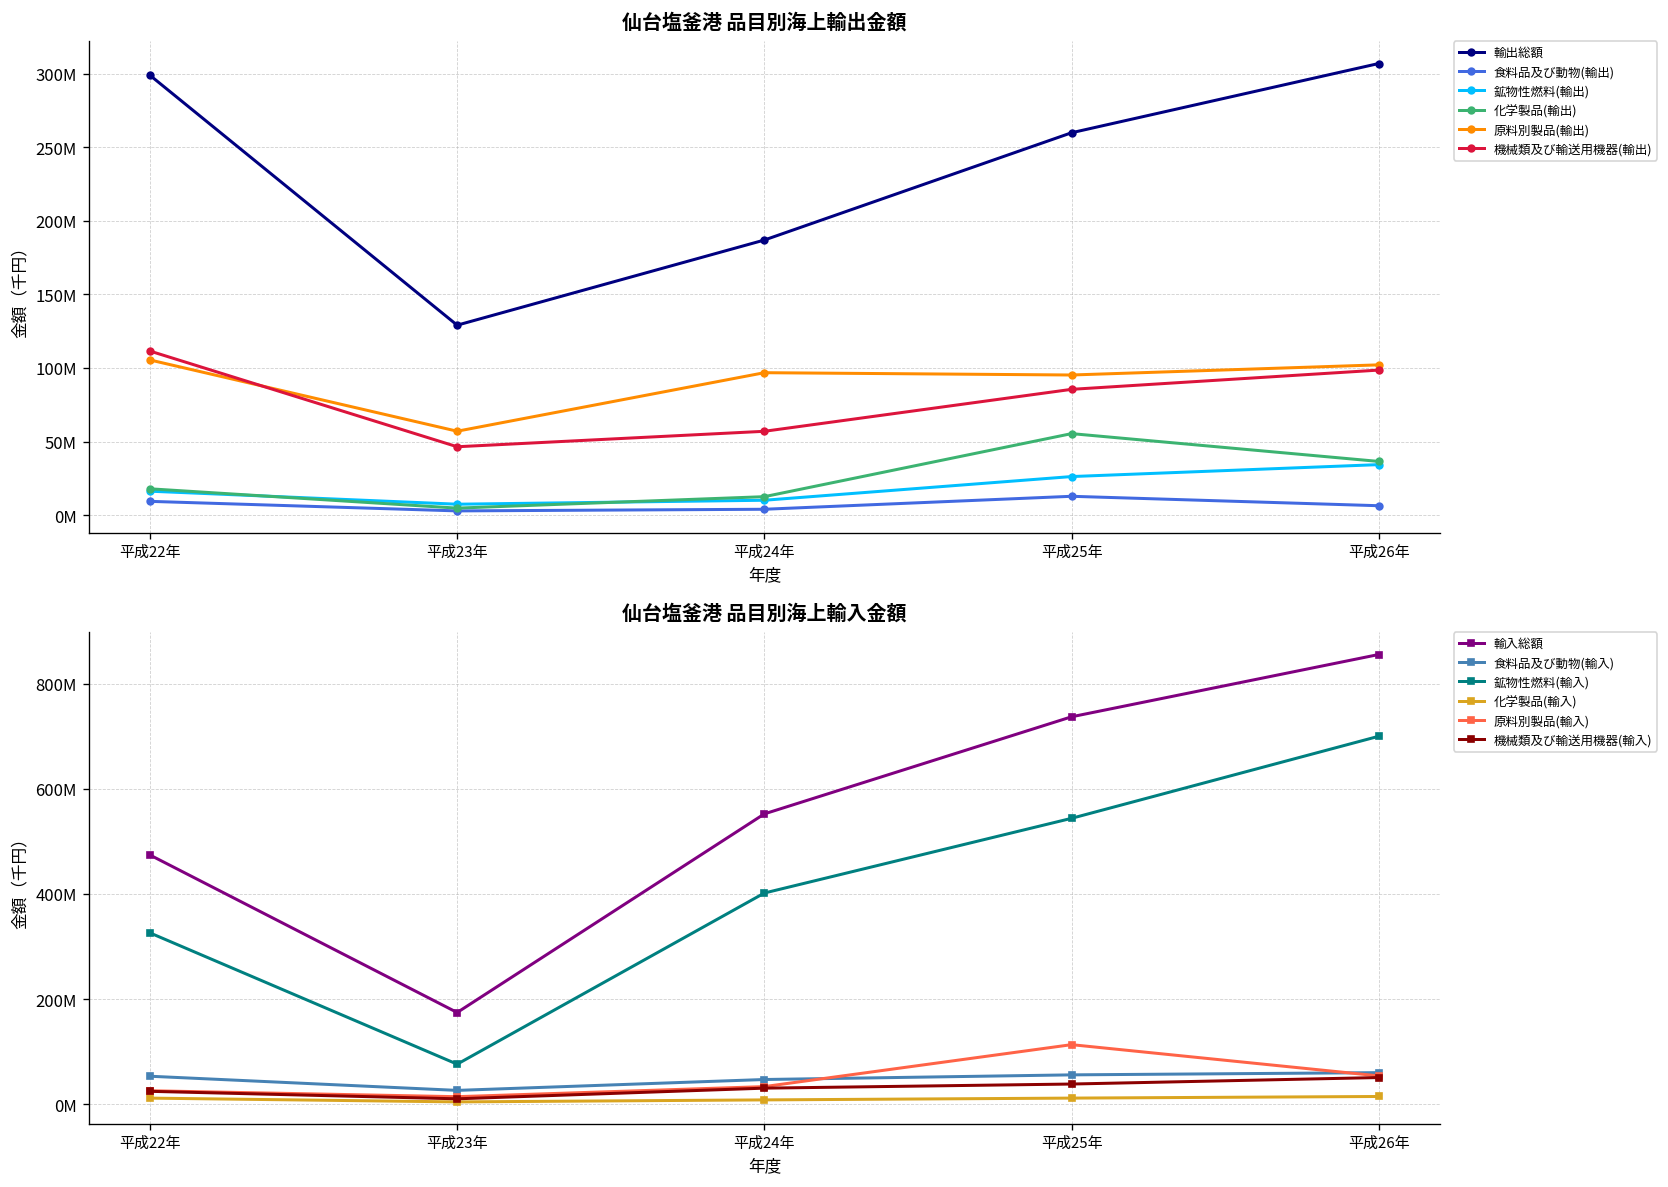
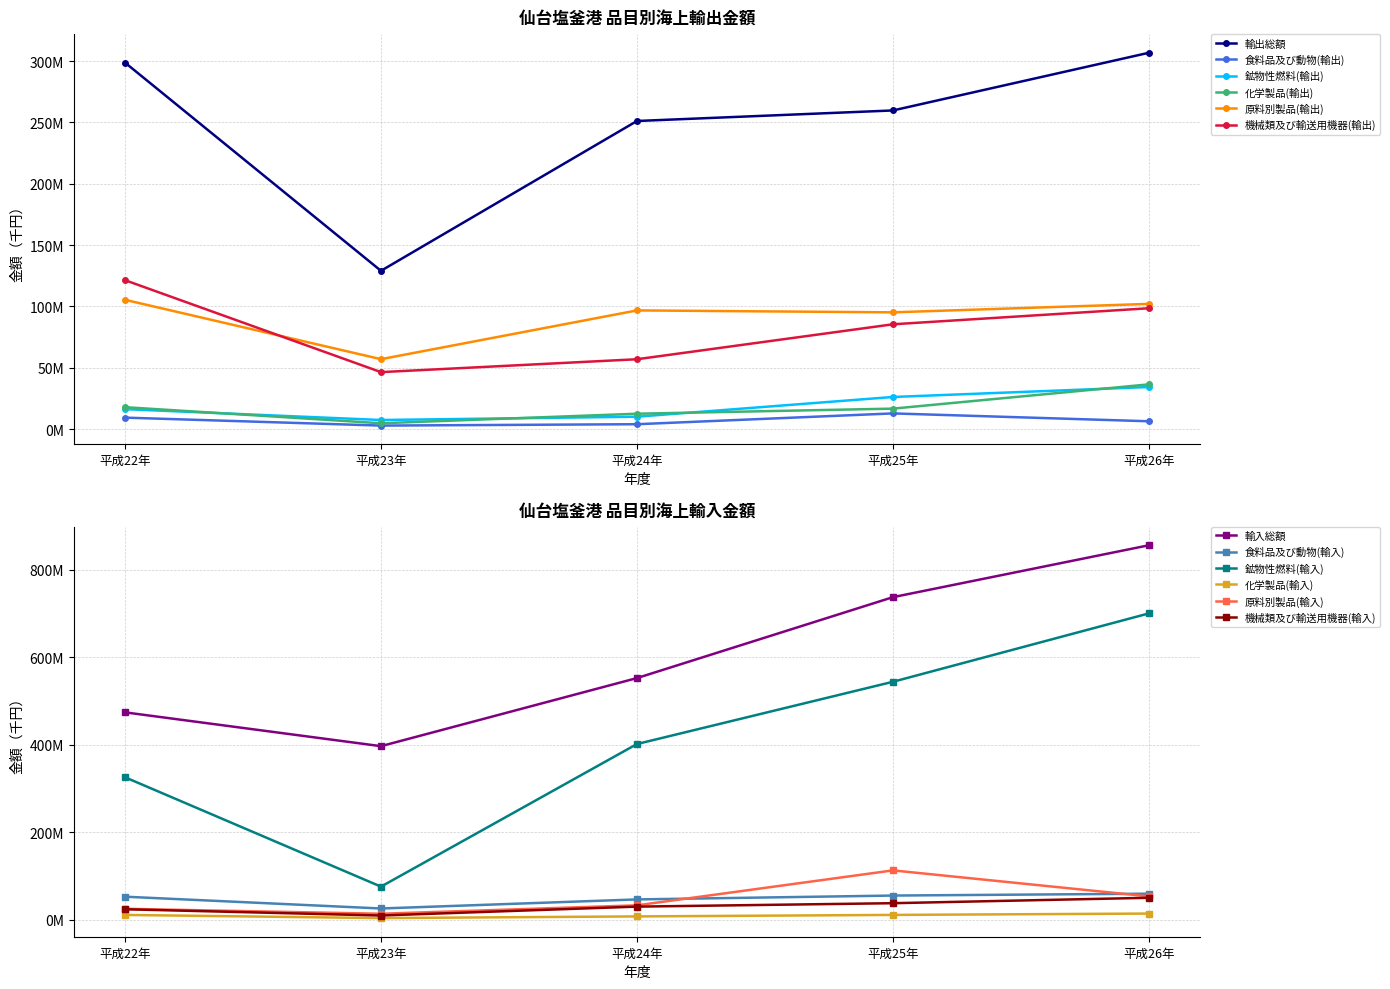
仙台塩釜港 品目別海上輸出金額, 機械類及び輸送用機器(輸出), 平成22年: 111000000 -> 121000000
仙台塩釜港 品目別海上輸出金額, 輸出総額, 平成24年: 187000000 -> 251000000
仙台塩釜港 品目別海上輸出金額, 化学製品(輸出), 平成25年: 55000000 -> 17000000
仙台塩釜港 品目別海上輸入金額, 輸入総額, 平成23年: 170000000 -> 400000000
